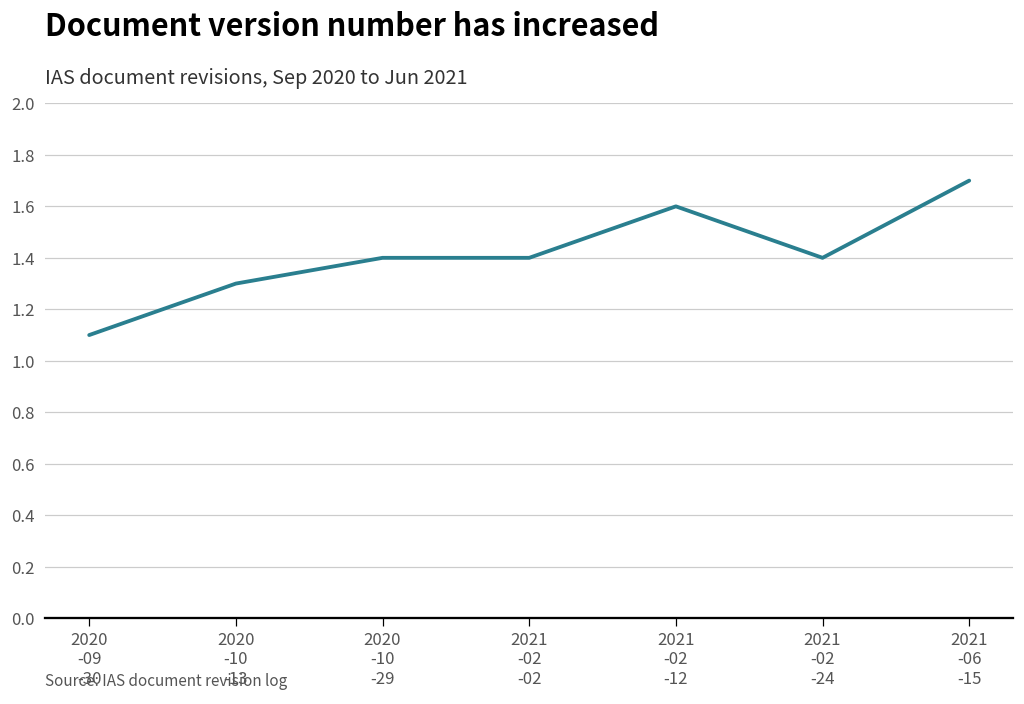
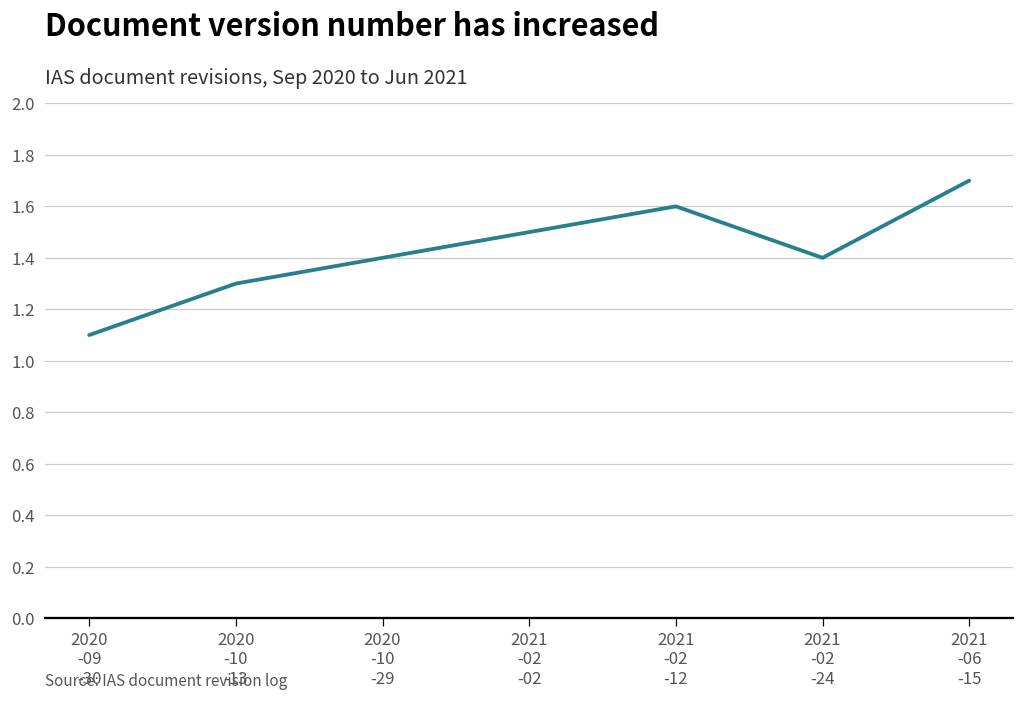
2021 -02 -02: 1.4 -> 1.5
